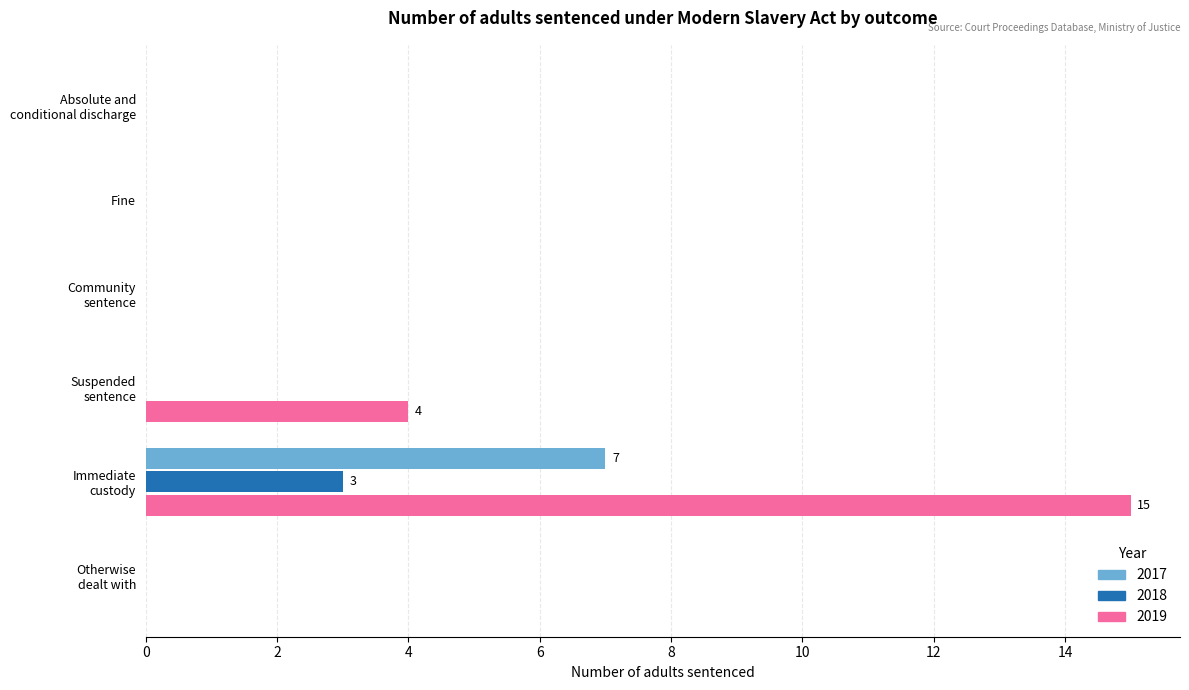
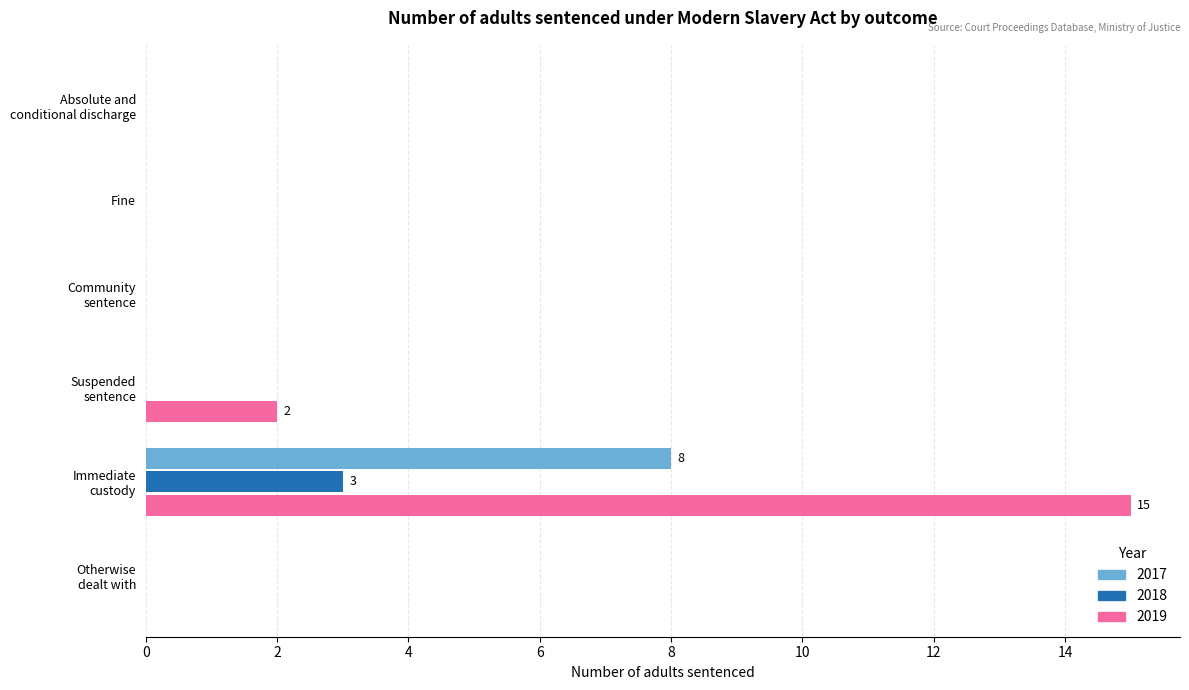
2019, Suspended sentence: 4 -> 2
2017, Immediate custody: 7 -> 8
